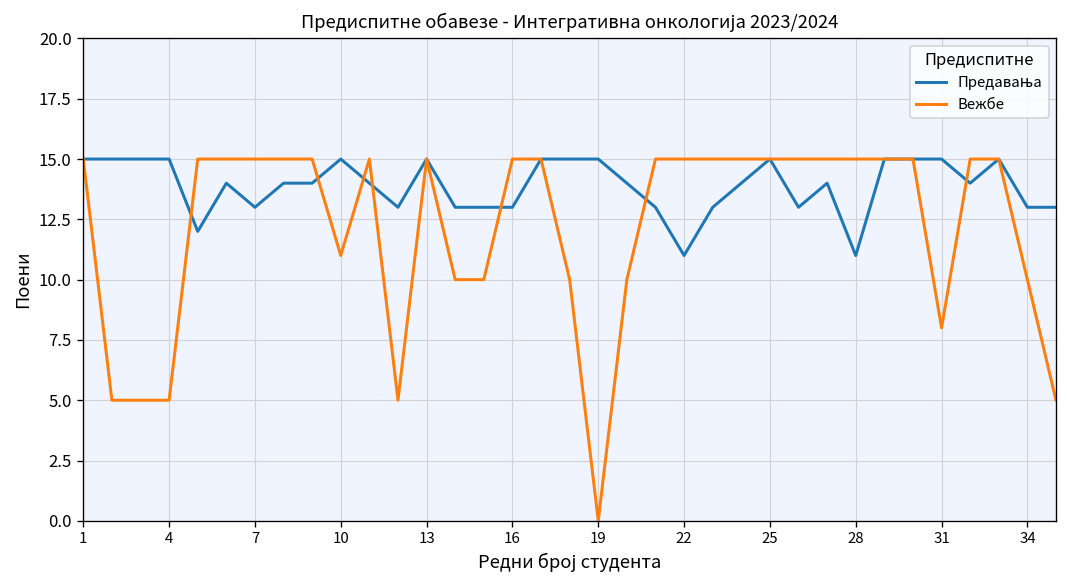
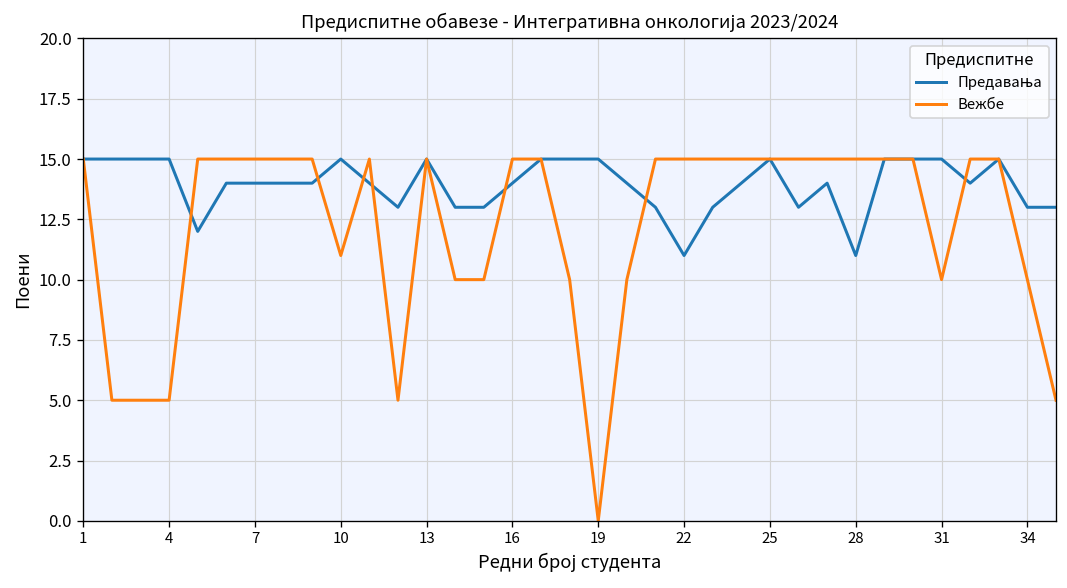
Предавања, 7: 13 -> 14
Предавања, 16: 13 -> 14
Вежбе, 31: 8 -> 10
